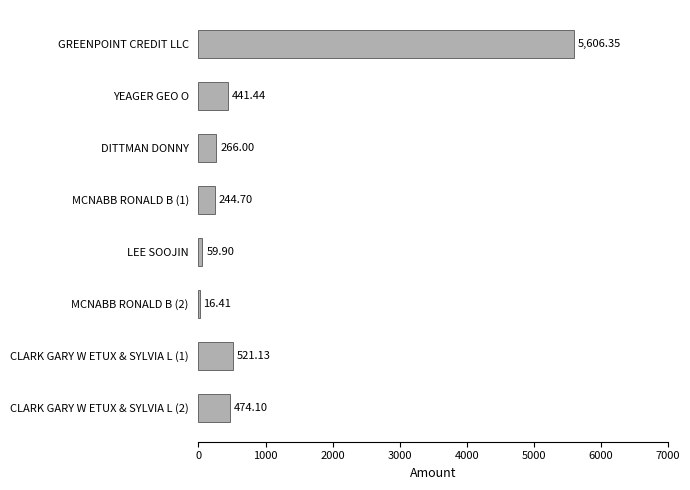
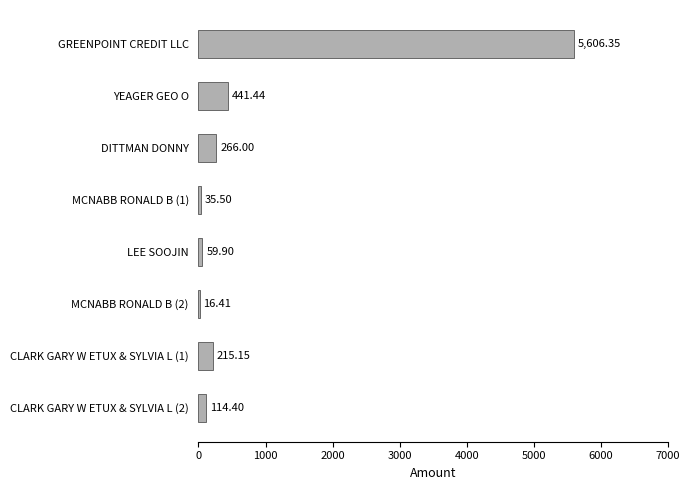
MCNABB RONALD B (1): 244.70 -> 35.50
CLARK GARY W ETUX & SYLVIA L (1): 521.13 -> 215.15
CLARK GARY W ETUX & SYLVIA L (2): 474.10 -> 114.40
